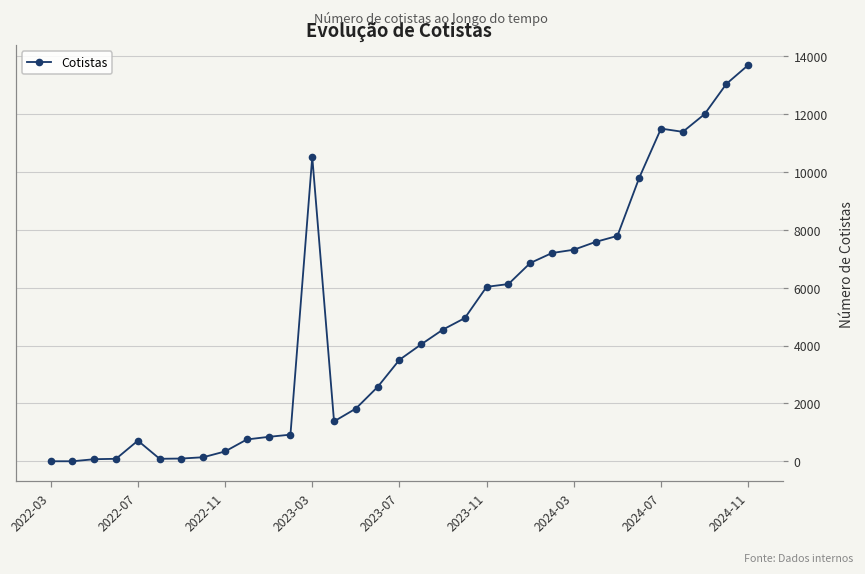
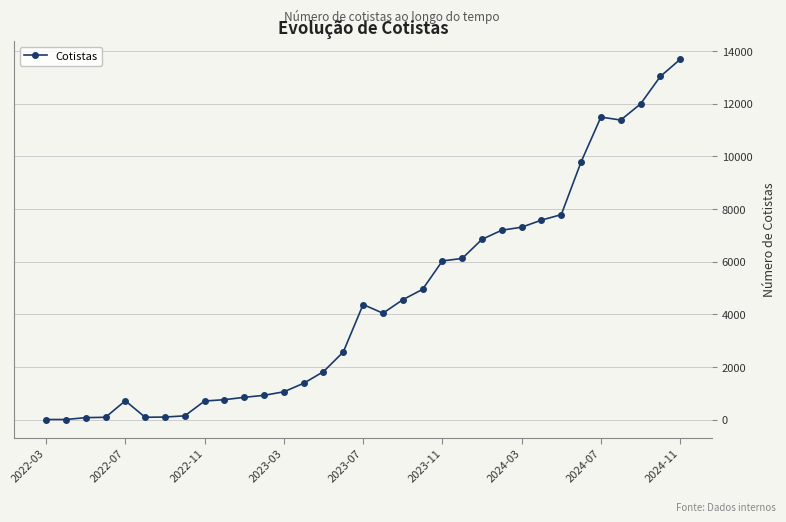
2022-11: 300 -> 700
2023-03: 10500 -> 1100
2023-07: 3500 -> 4400
